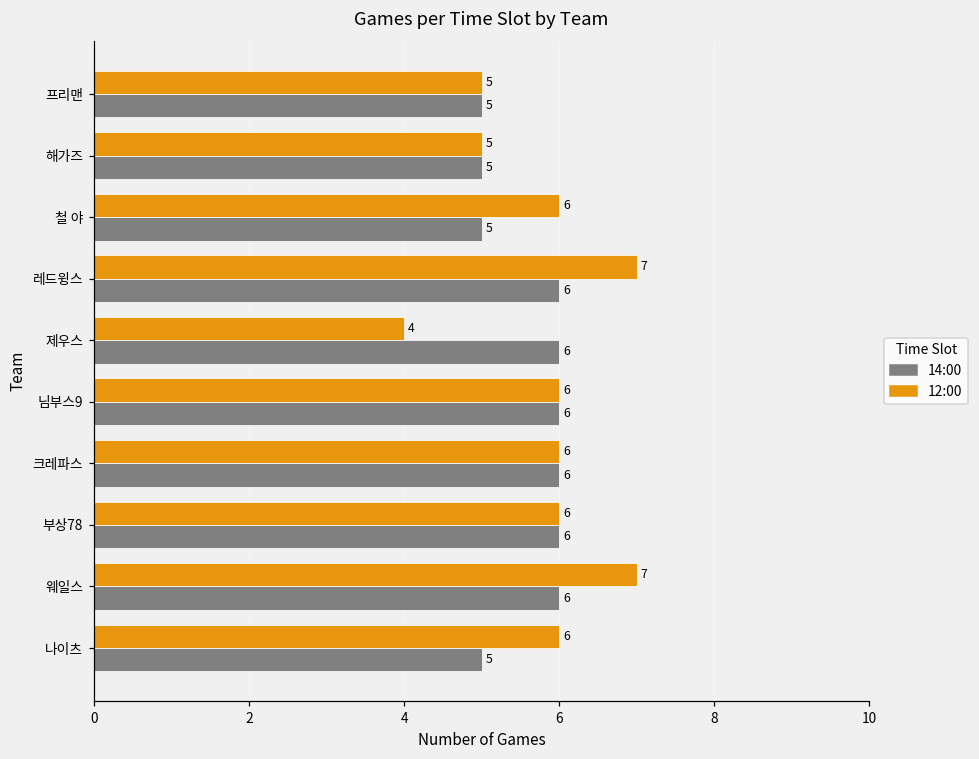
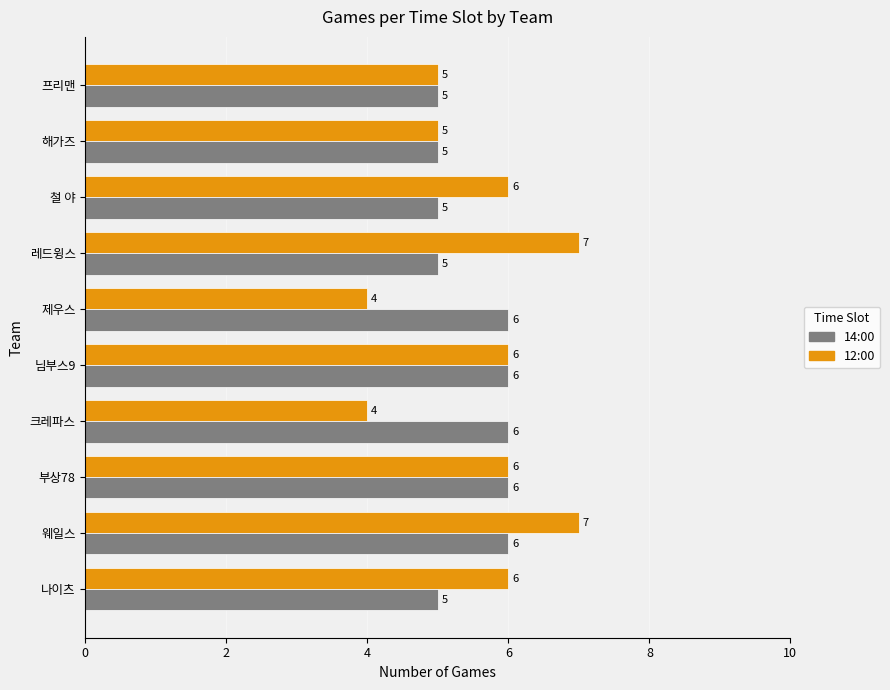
14:00, 레드윙스: 6 -> 5
12:00, 크레파스: 6 -> 4
